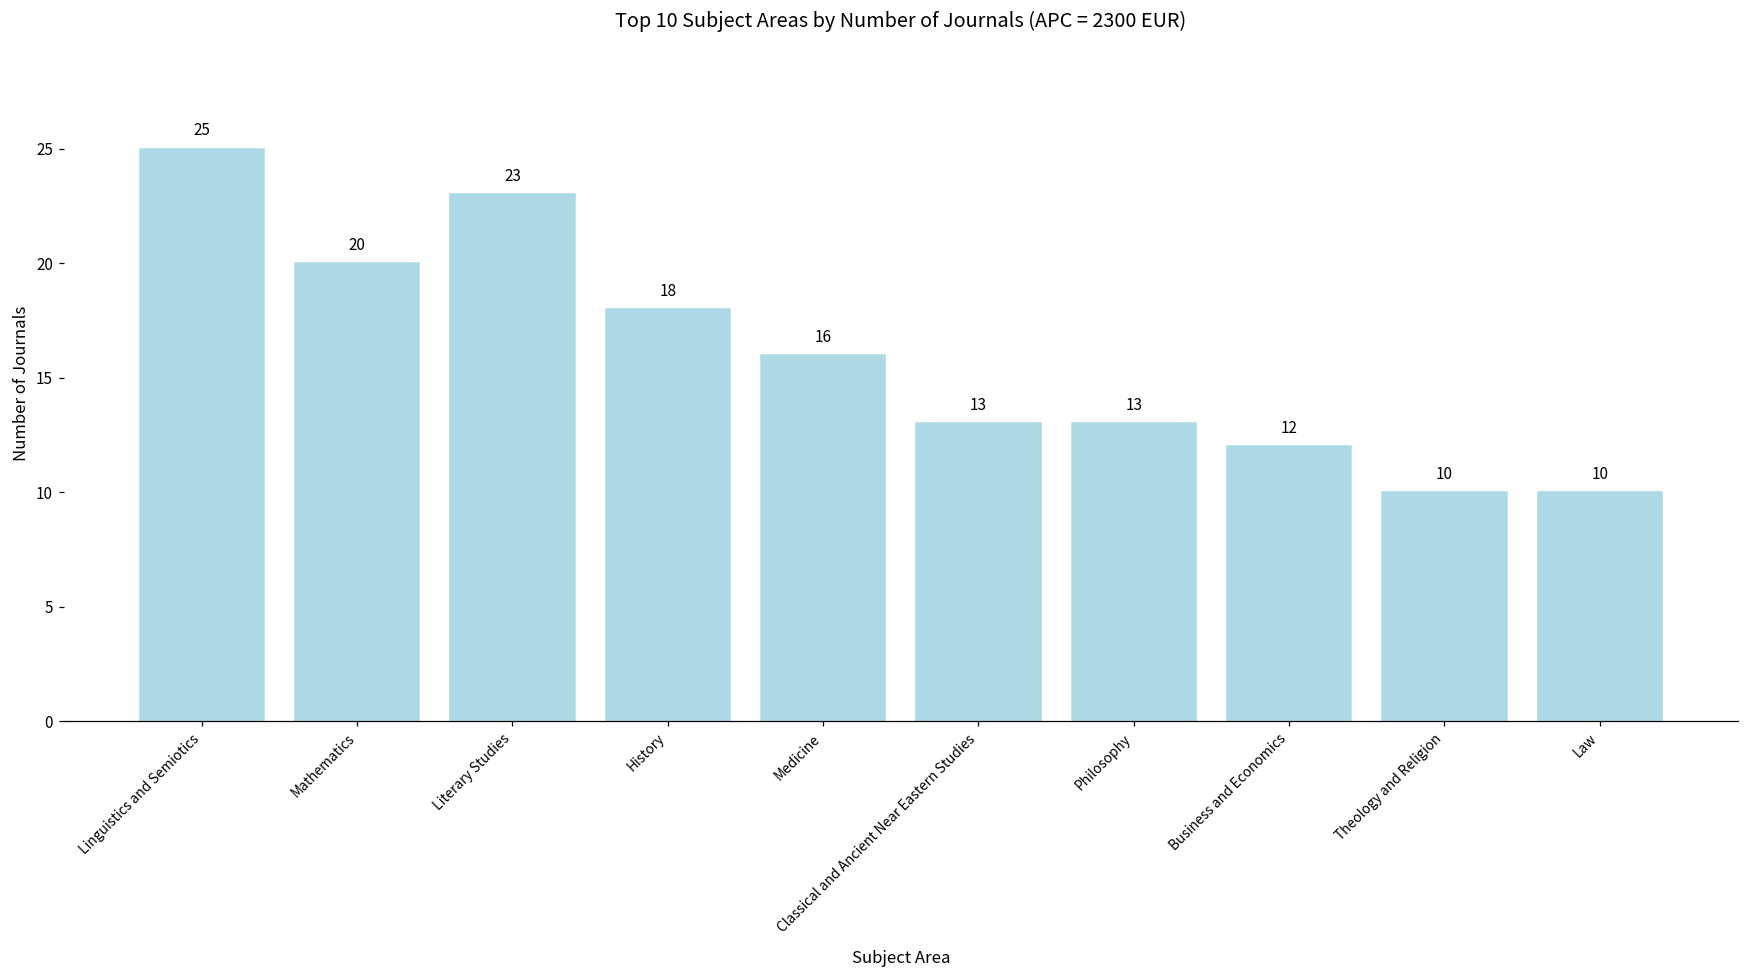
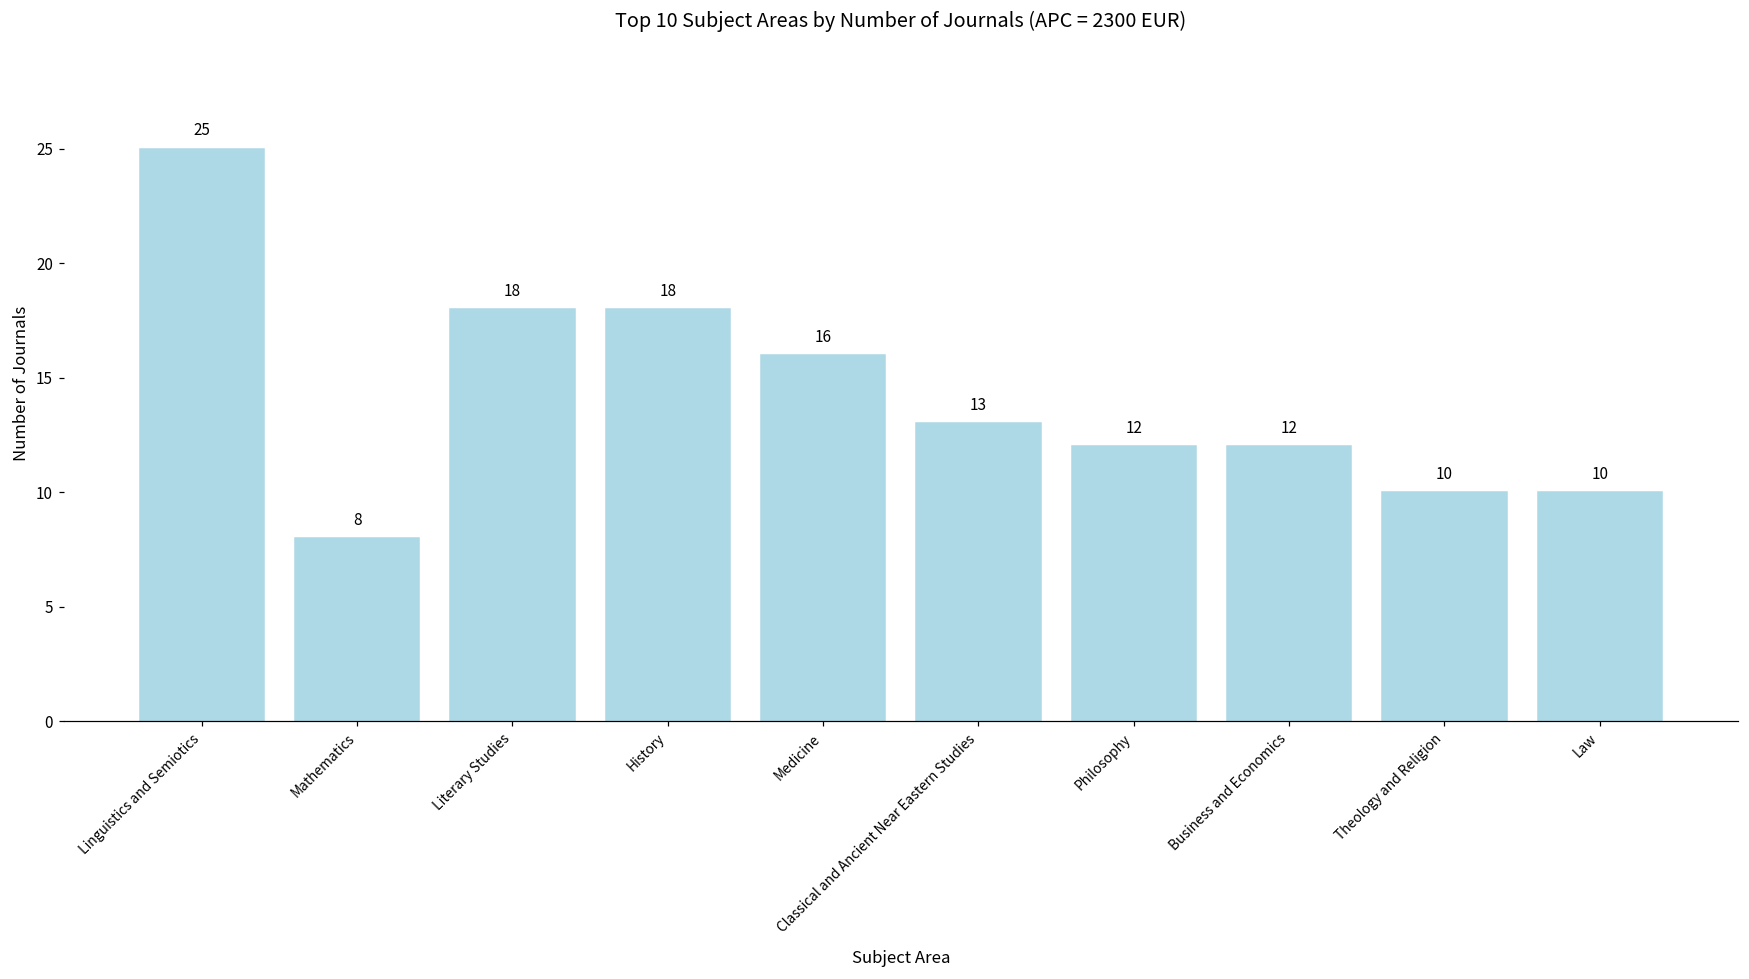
Mathematics: 20 -> 8
Literary Studies: 23 -> 18
Philosophy: 13 -> 12
